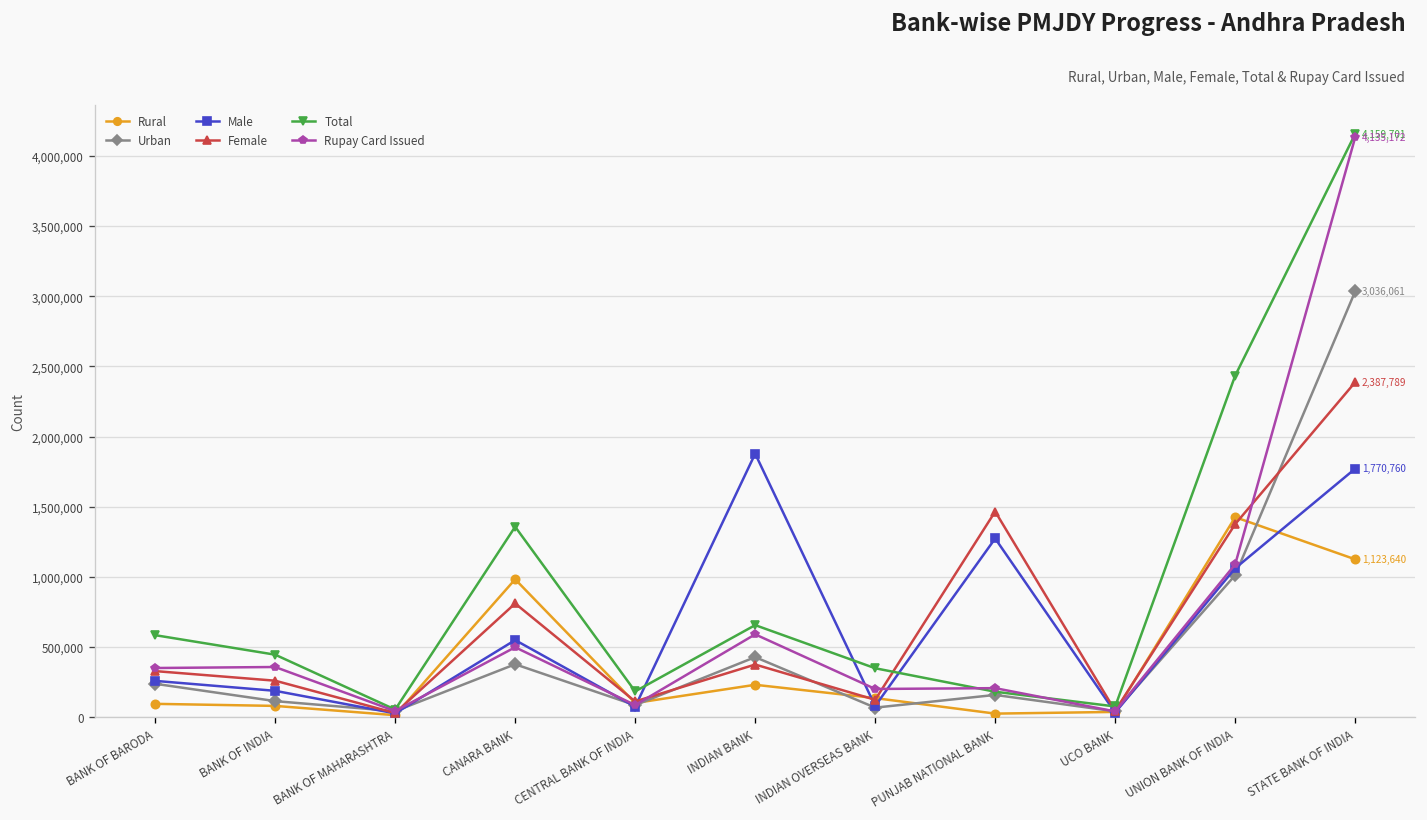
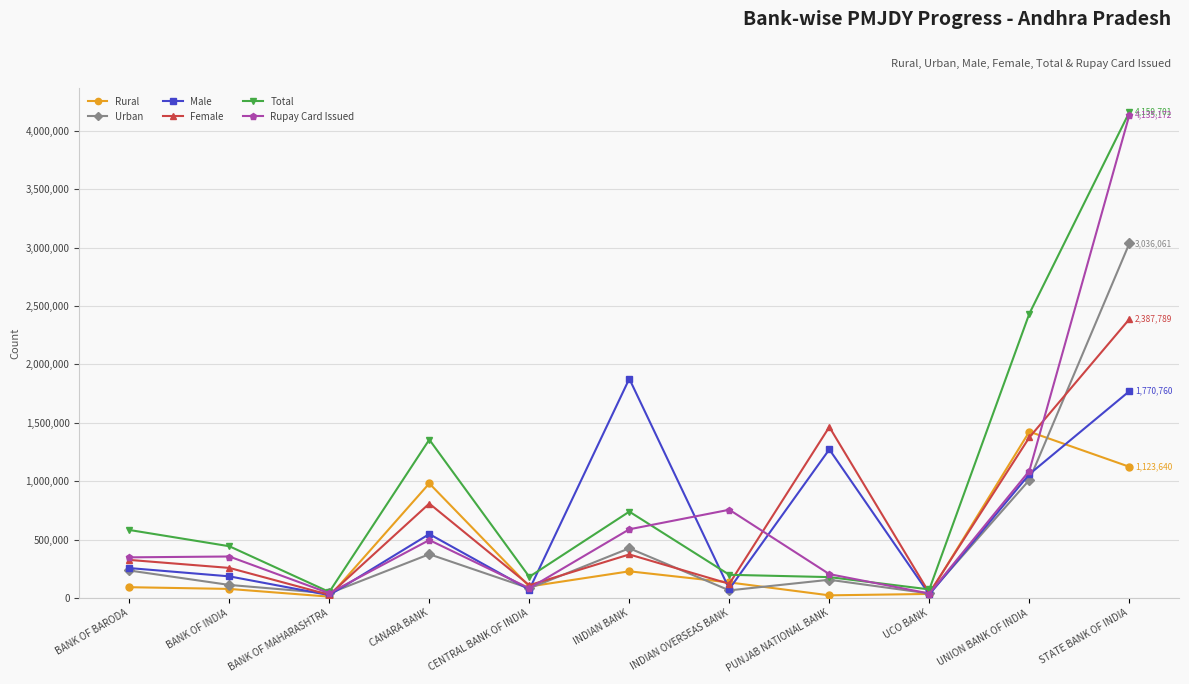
Total, INDIAN BANK: 650,000 -> 740,000
Total, INDIAN OVERSEAS BANK: 350,000 -> 200,000
Rupay Card Issued, INDIAN OVERSEAS BANK: 200,000 -> 760,000
